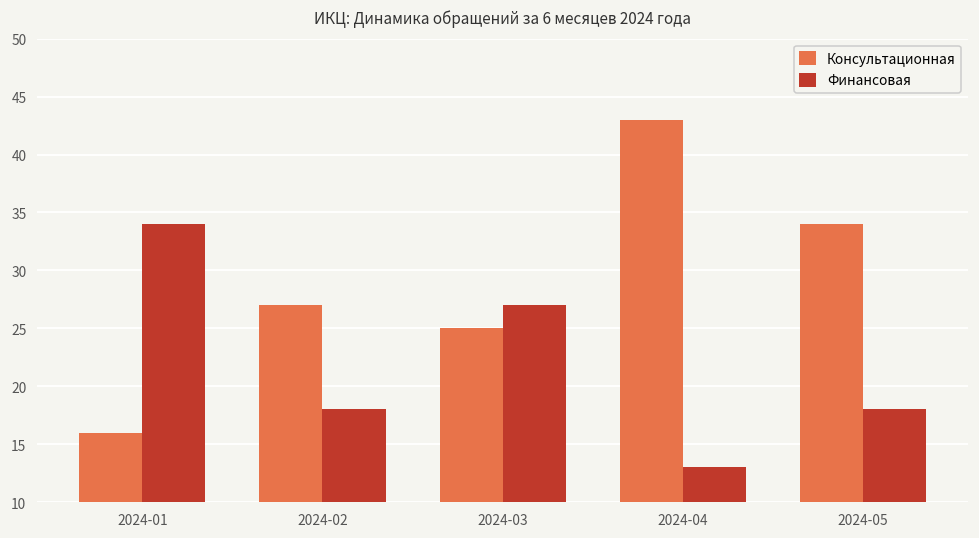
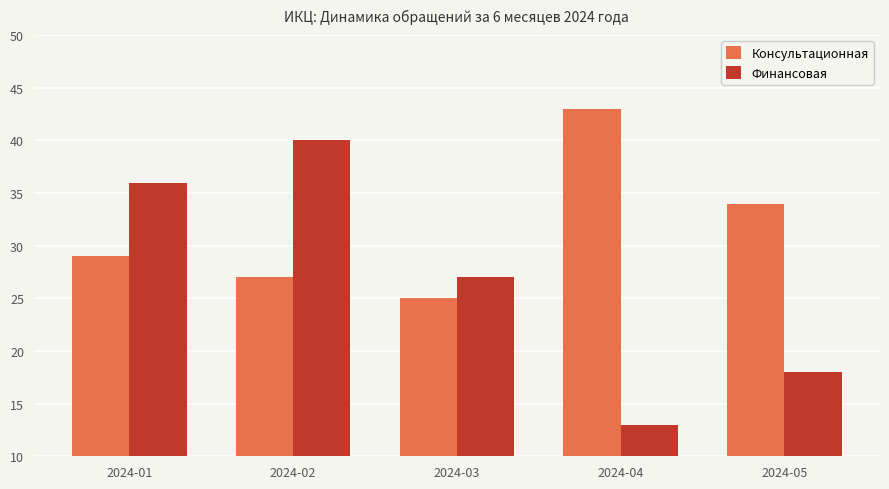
Консультационная, 2024-01: 16 -> 29
Финансовая, 2024-01: 34 -> 36
Финансовая, 2024-02: 18 -> 40
